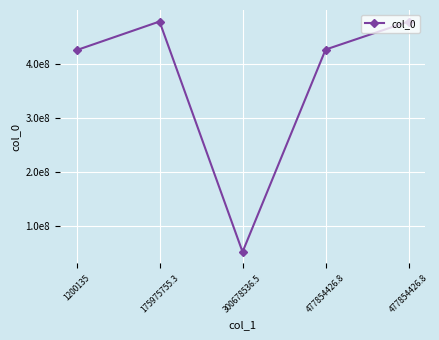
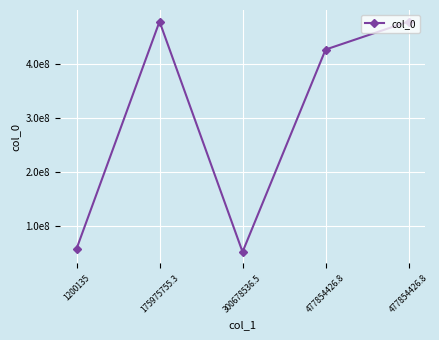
1200135: 420000000 -> 60000000
